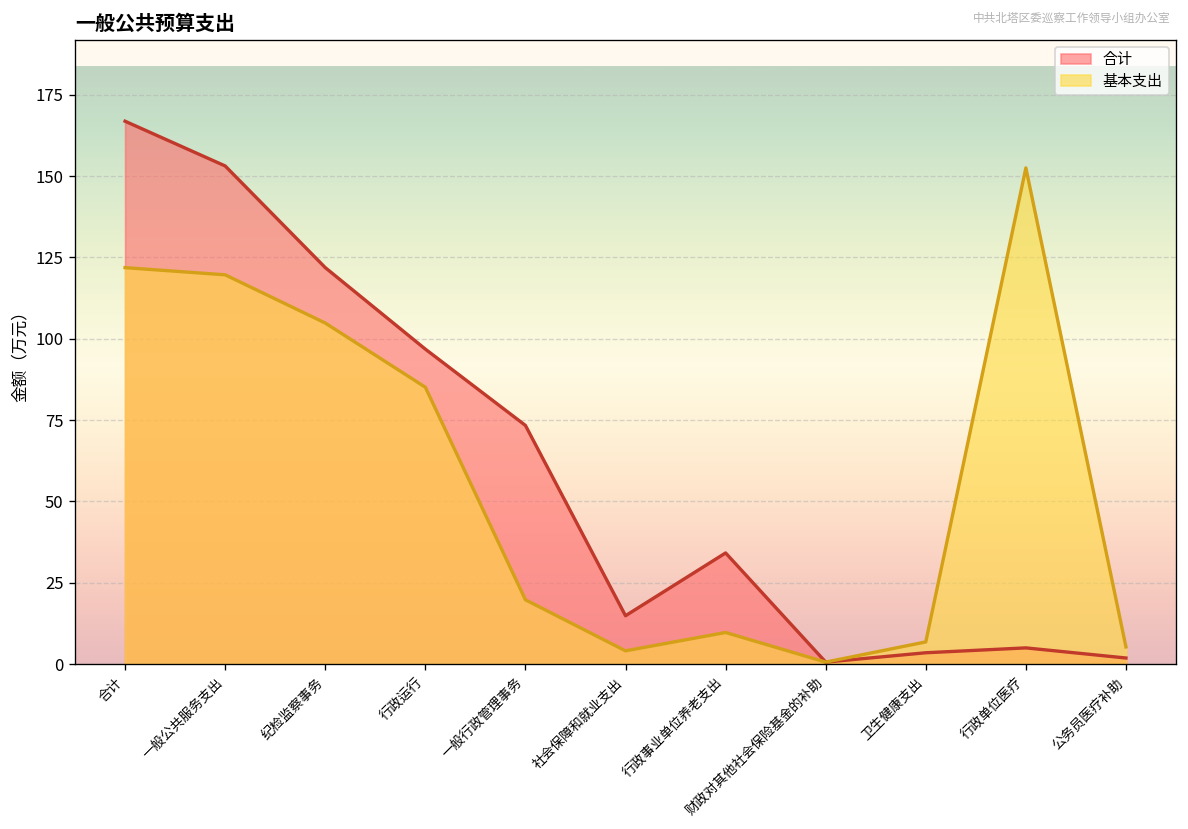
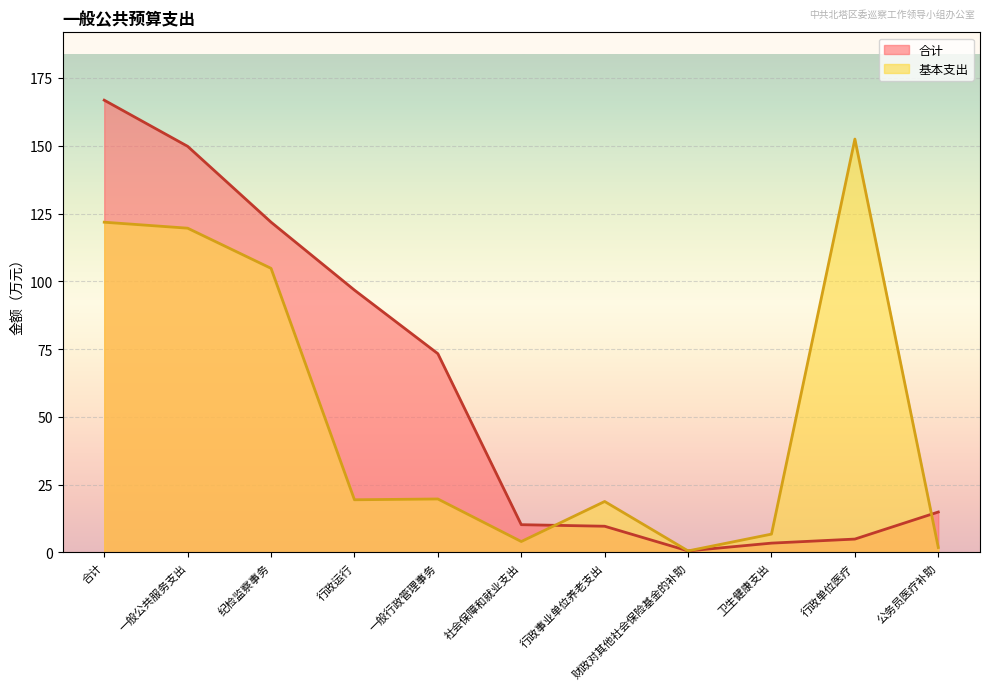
合计, 一般公共服务支出: 153 -> 150
基本支出, 行政运行: 85 -> 19
合计, 社会保障和就业支出: 15 -> 10
合计, 行政事业单位养老支出: 34 -> 10
基本支出, 行政事业单位养老支出: 10 -> 19
合计, 公务员医疗补助: 2 -> 15
基本支出, 公务员医疗补助: 5 -> 2
